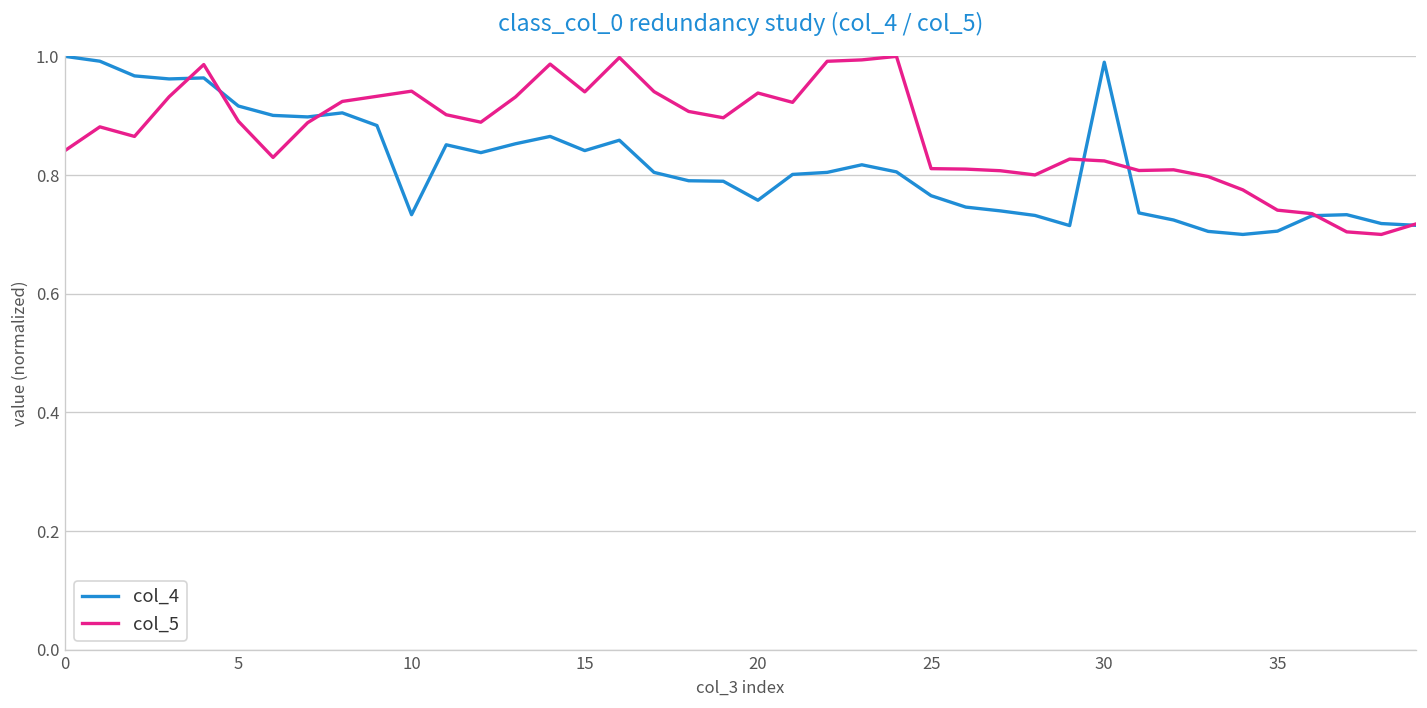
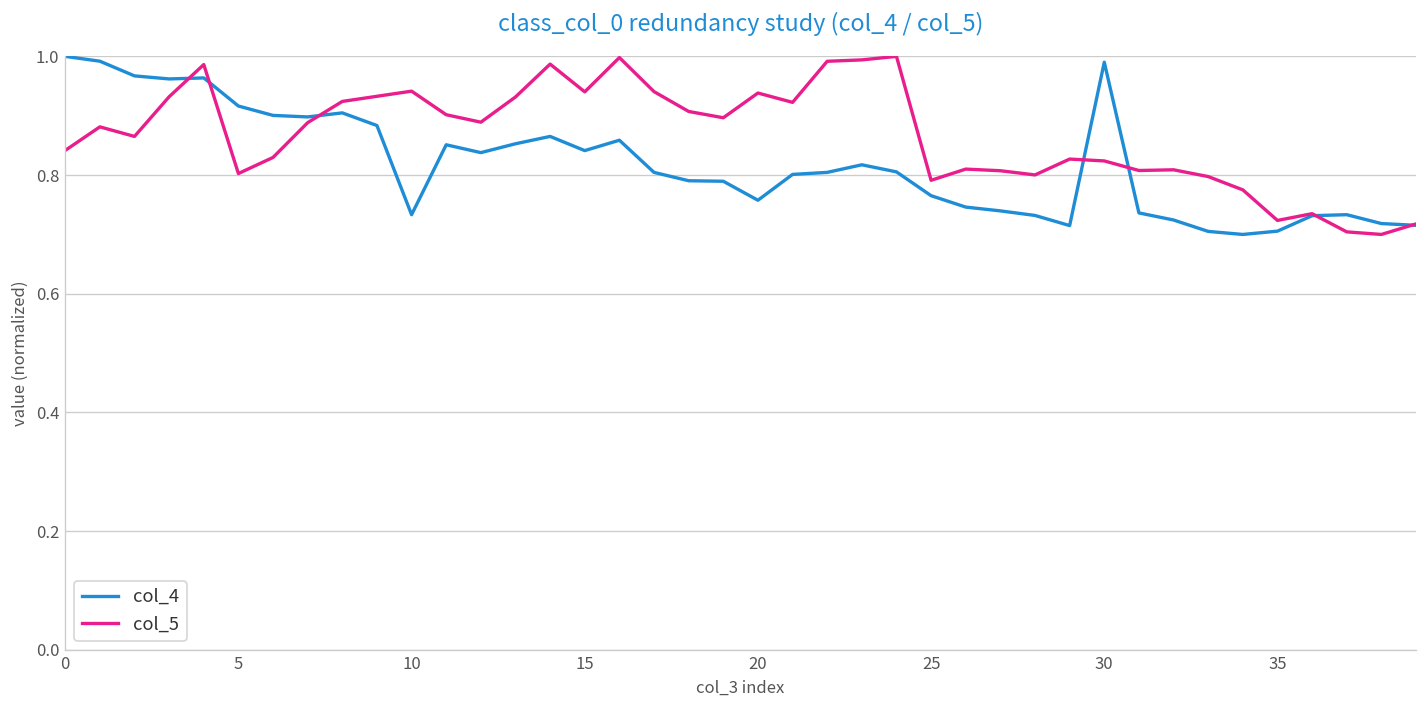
col_5, 5: 0.89 -> 0.80
col_5, 25: 0.81 -> 0.79
col_5, 35: 0.74 -> 0.72
